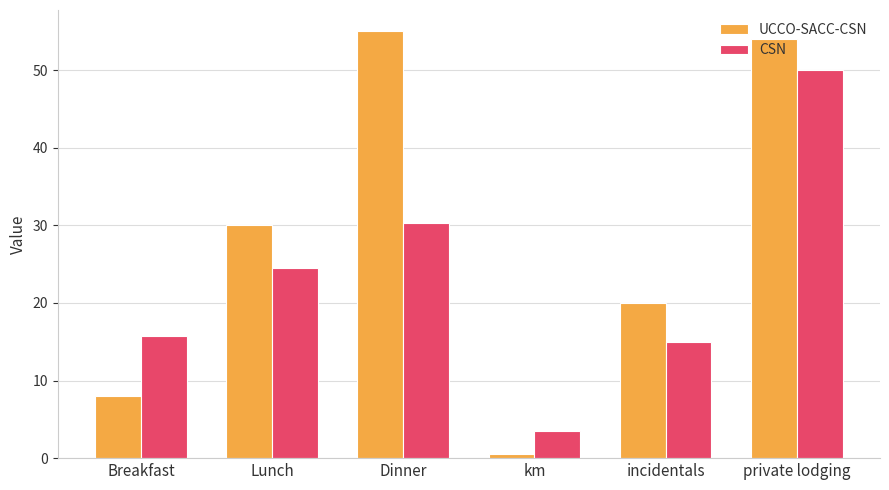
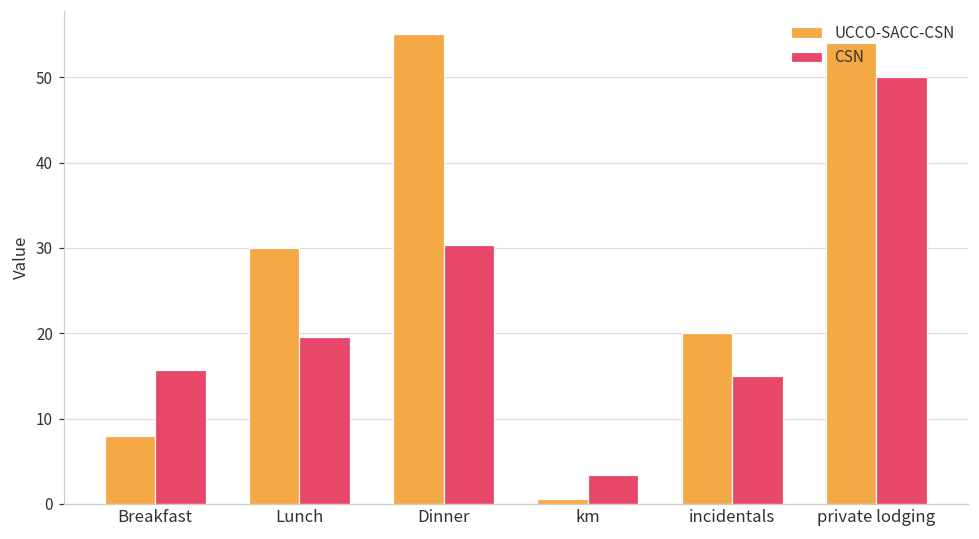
CSN, Lunch: 25 -> 20
